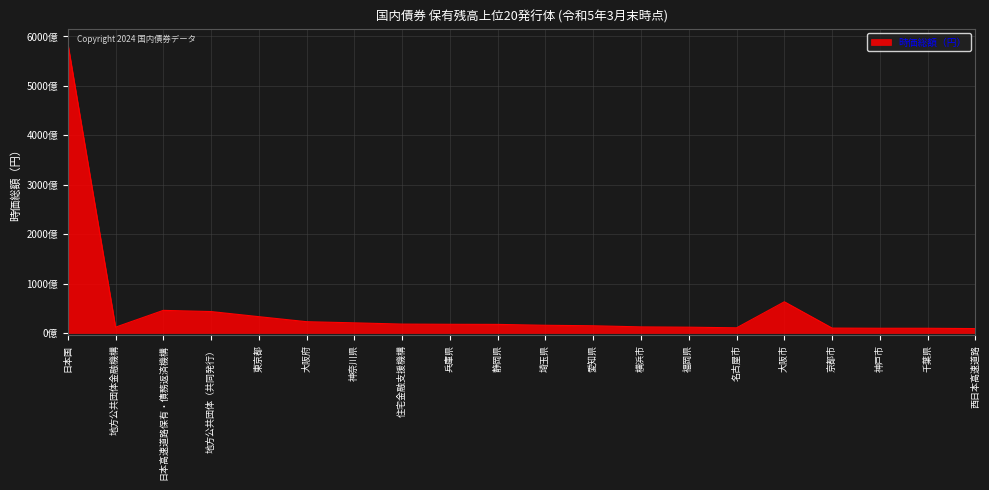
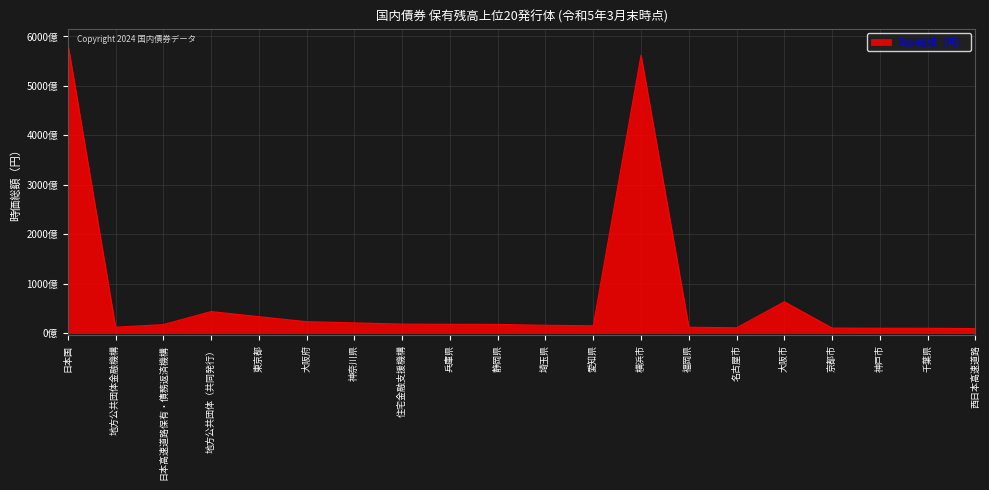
日本高速道路保有・債務返済機構: 500億 -> 200億
横浜市: 100億 -> 5600億
